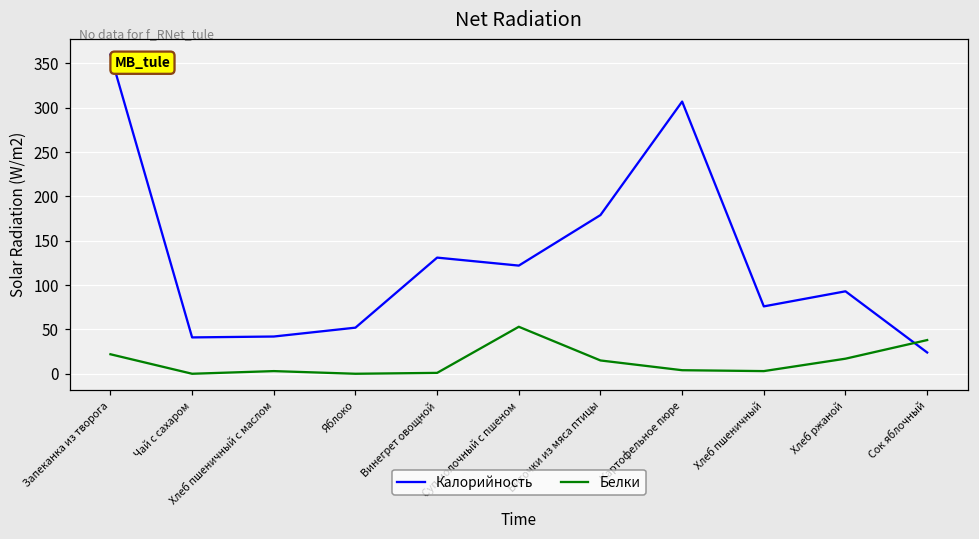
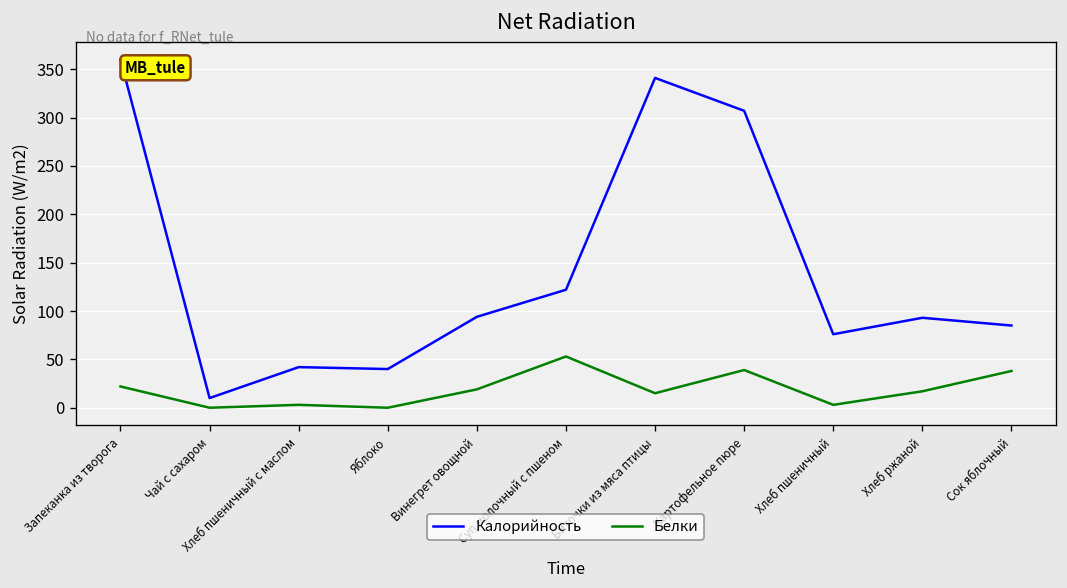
Калорийность, Чай с сахаром: 40 -> 10
Калорийность, Яблоко: 50 -> 40
Калорийность, Винегрет овощной: 130 -> 90
Белки, Винегрет овощной: 0 -> 20
Калорийность, Биточки из мяса птицы: 180 -> 340
Белки, Картофельное пюре: 0 -> 40
Калорийность, Сок яблочный: 20 -> 90
